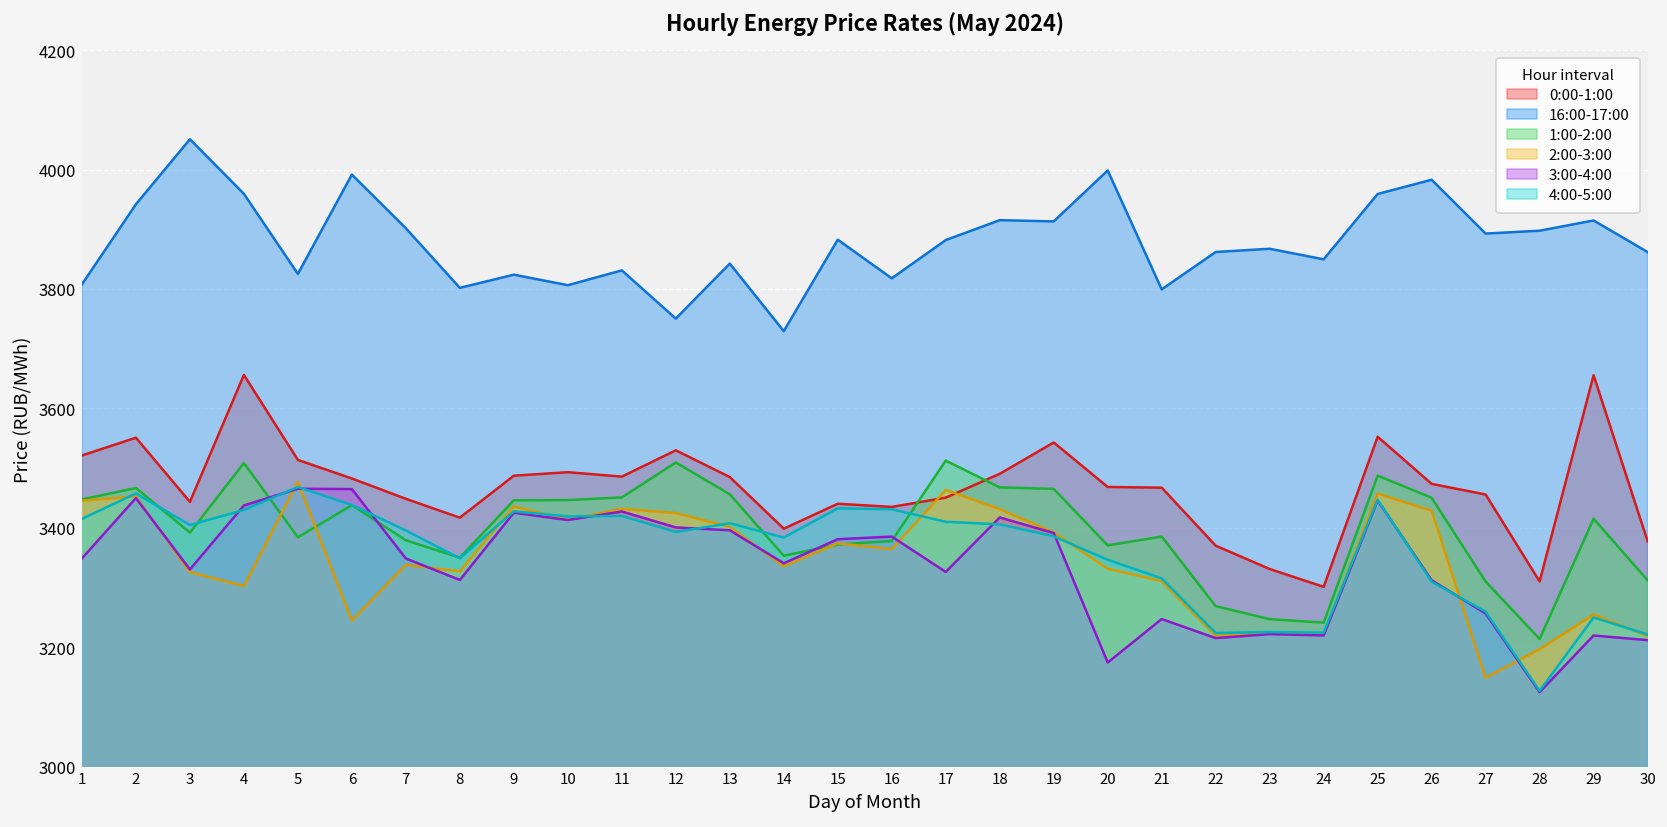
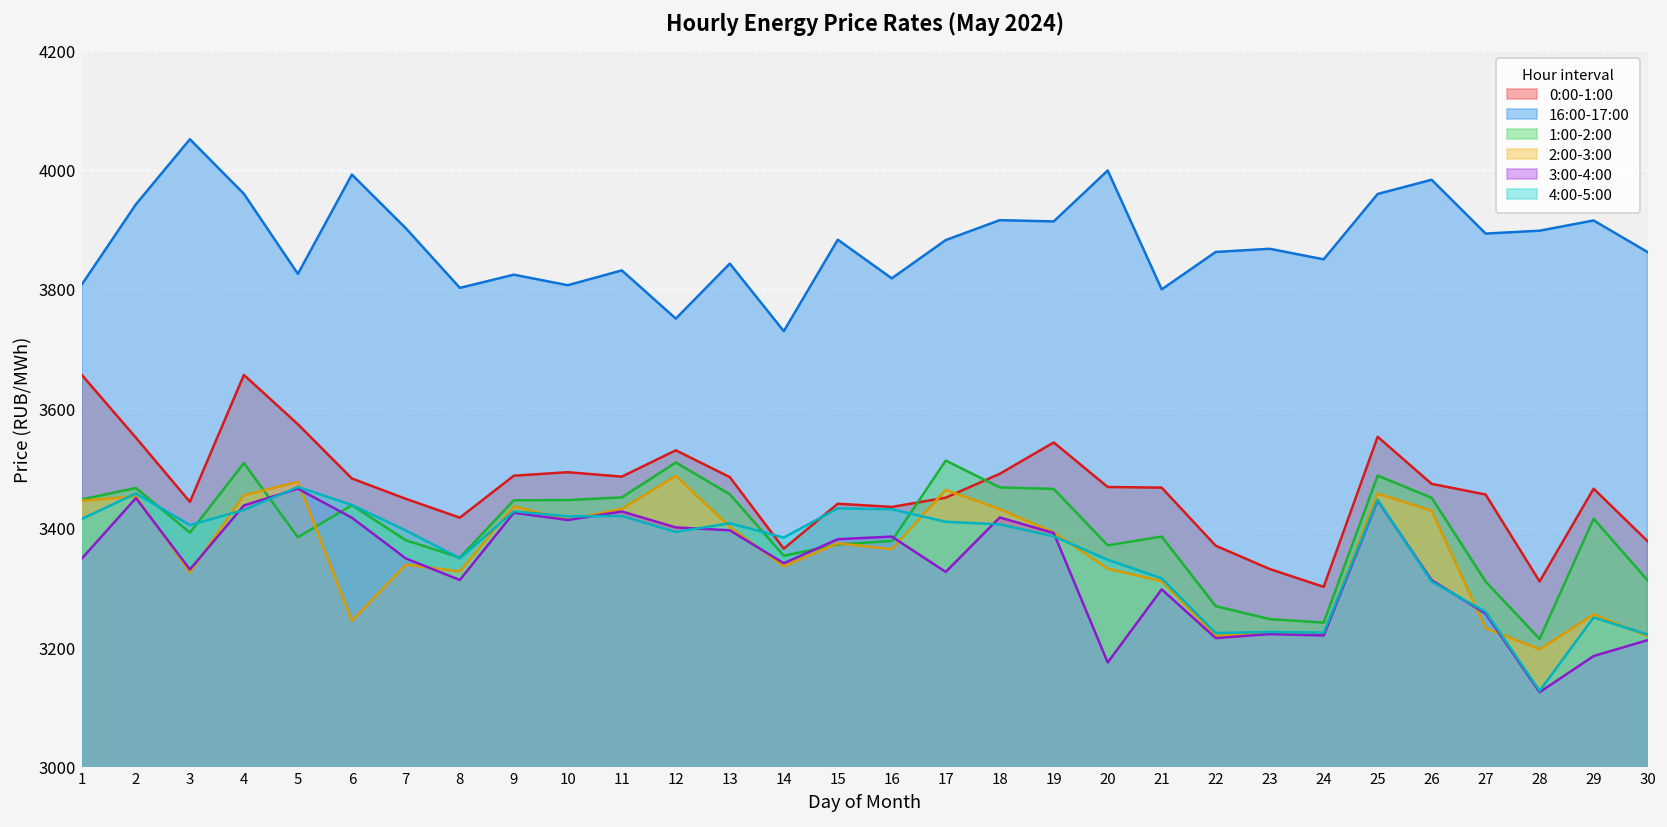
0:00-1:00, 1: 3520 -> 3660
2:00-3:00, 4: 3300 -> 3450
0:00-1:00, 5: 3510 -> 3570
3:00-4:00, 6: 3460 -> 3420
2:00-3:00, 12: 3420 -> 3490
0:00-1:00, 14: 3400 -> 3360
3:00-4:00, 21: 3250 -> 3300
2:00-3:00, 27: 3150 -> 3230
0:00-1:00, 29: 3660 -> 3470
3:00-4:00, 29: 3220 -> 3180
